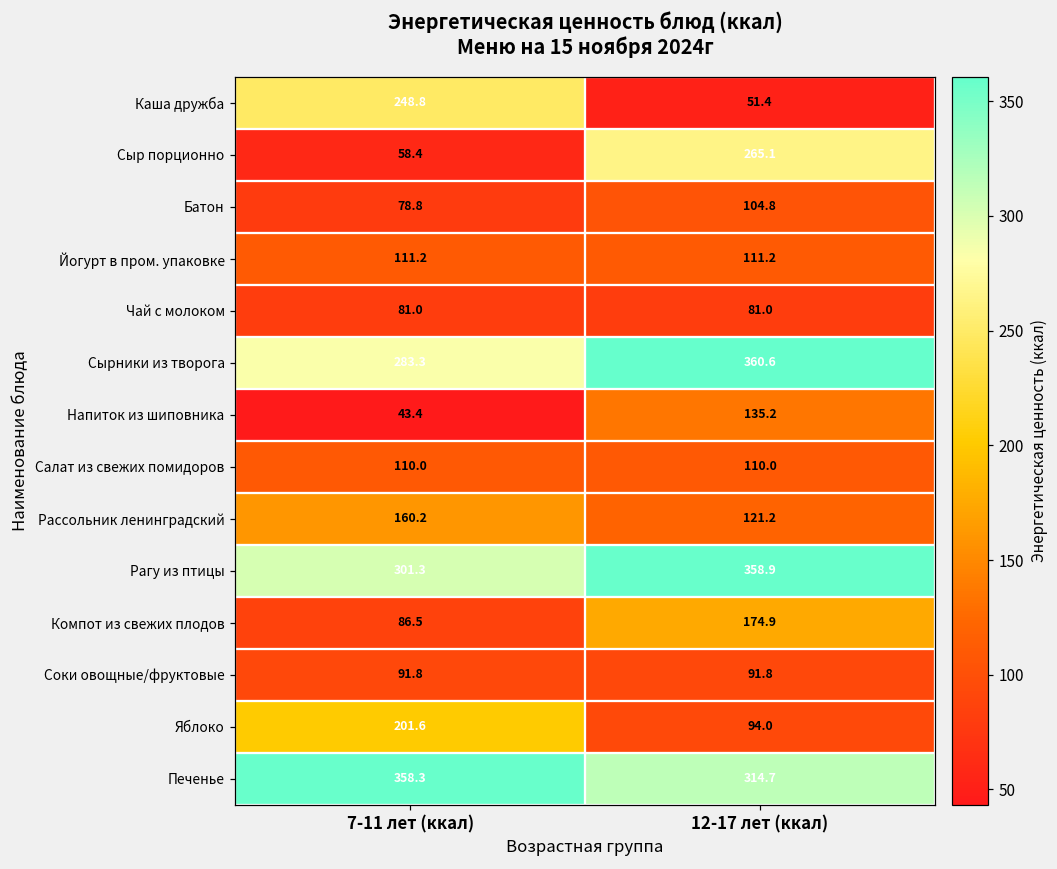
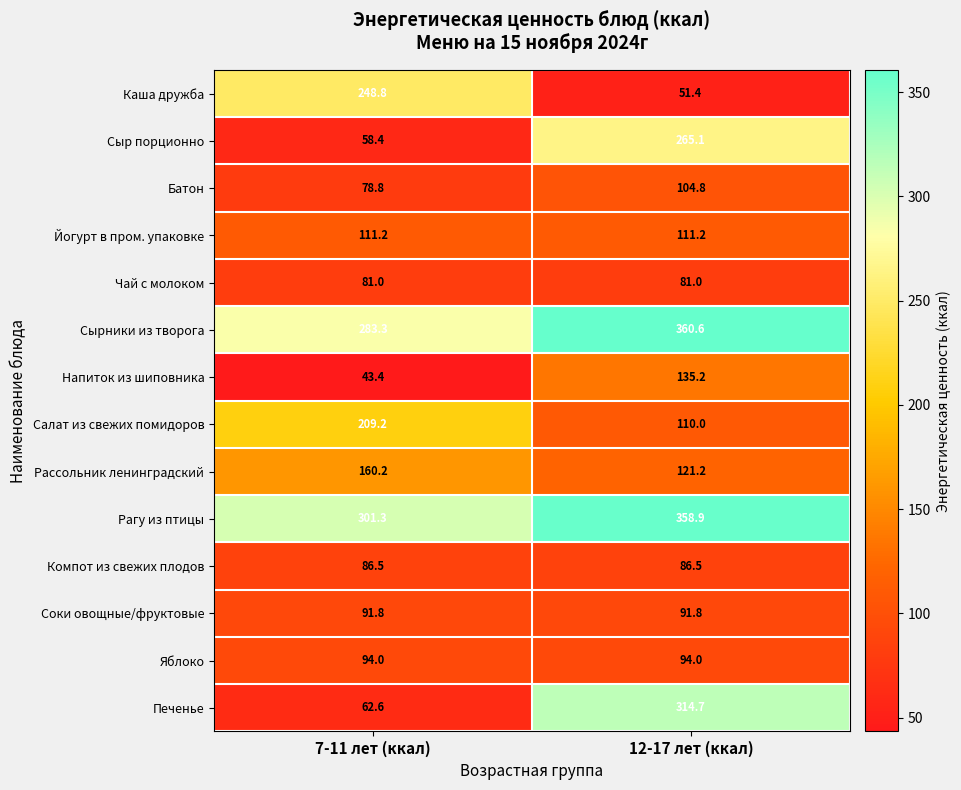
Салат из свежих помидоров, 7-11 лет (ккал): 110.0 -> 209.2
Компот из свежих плодов, 12-17 лет (ккал): 174.9 -> 86.5
Яблоко, 7-11 лет (ккал): 201.6 -> 94.0
Печенье, 7-11 лет (ккал): 358.3 -> 62.6
